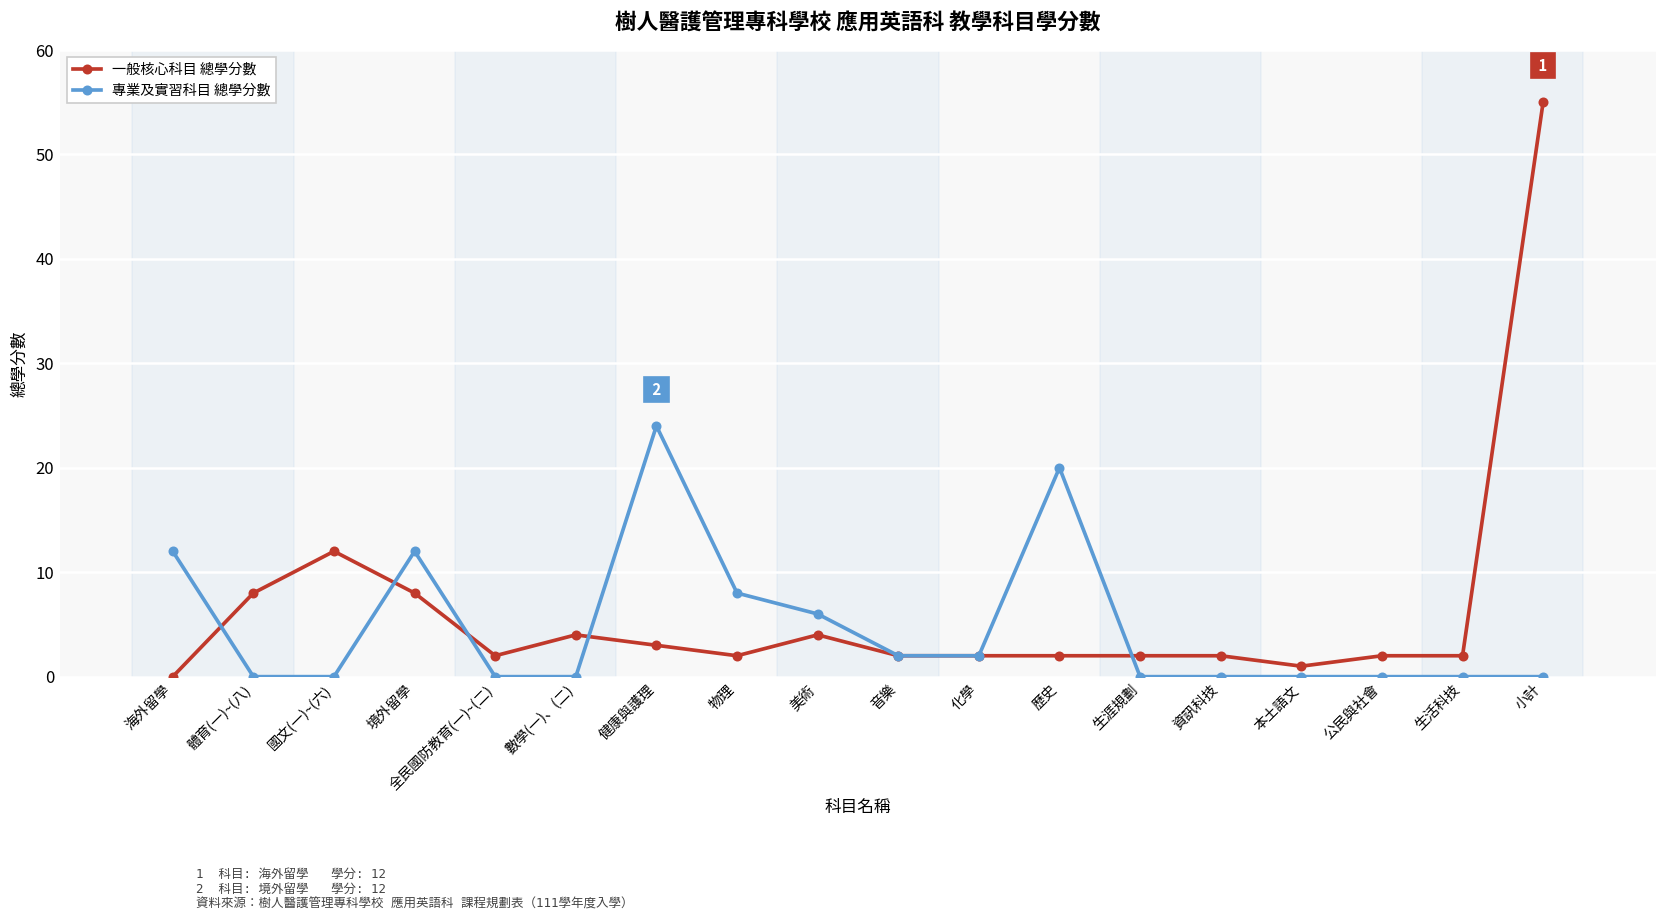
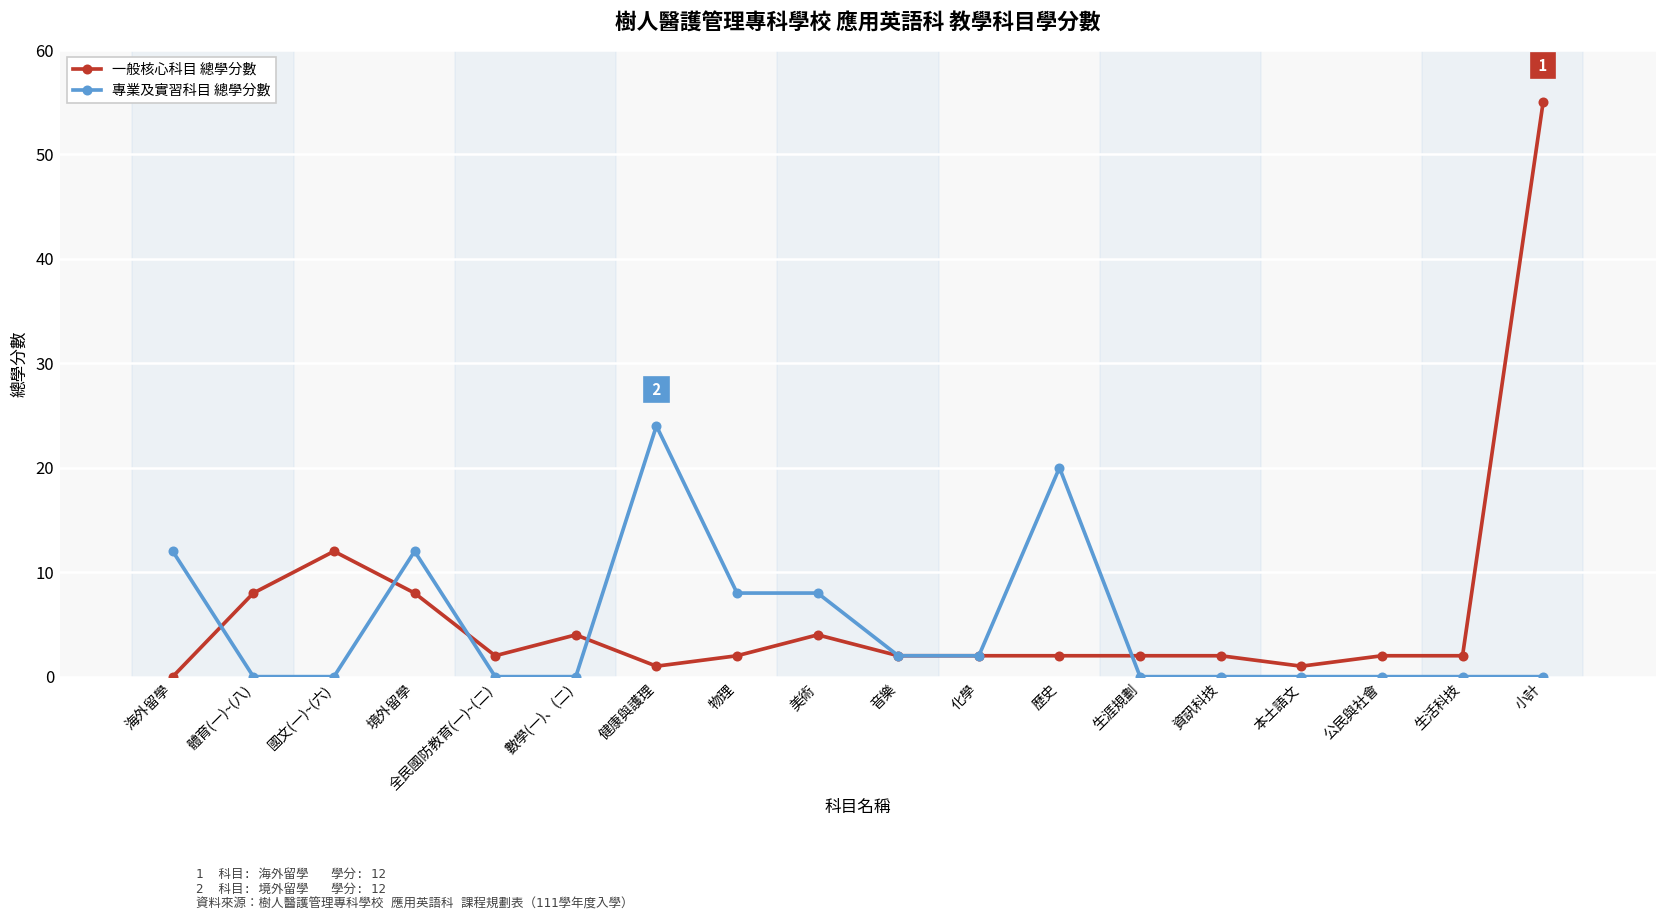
一般核心科目 總學分數, 健康與護理: 3 -> 1
專業及實習科目 總學分數, 美術: 6 -> 8
